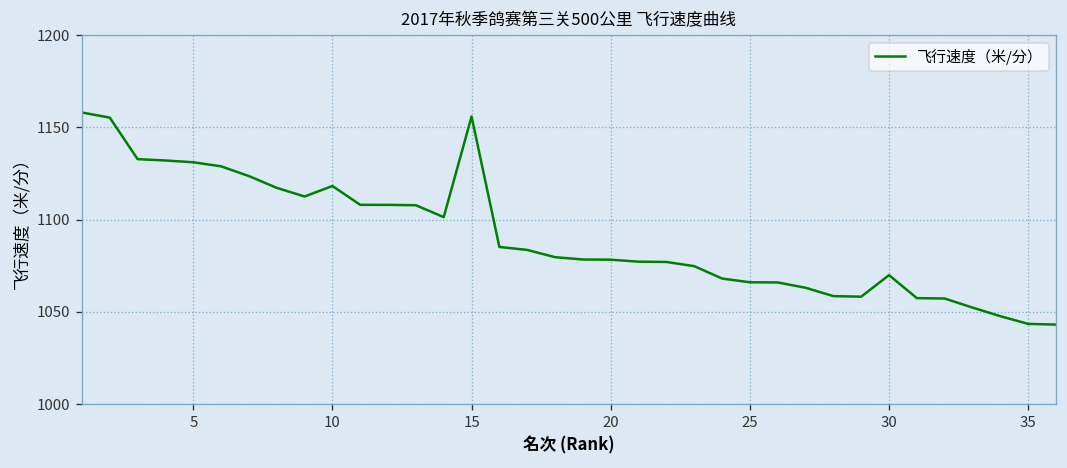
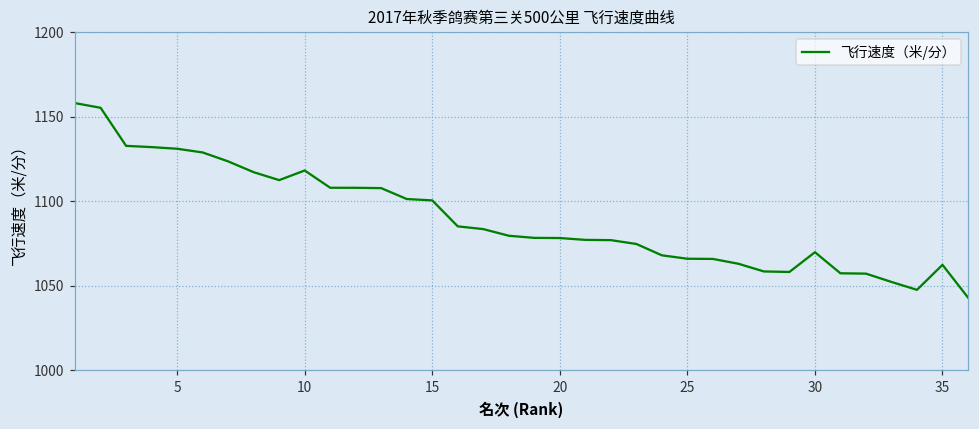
15: 1156 -> 1101
35: 1043 -> 1062
